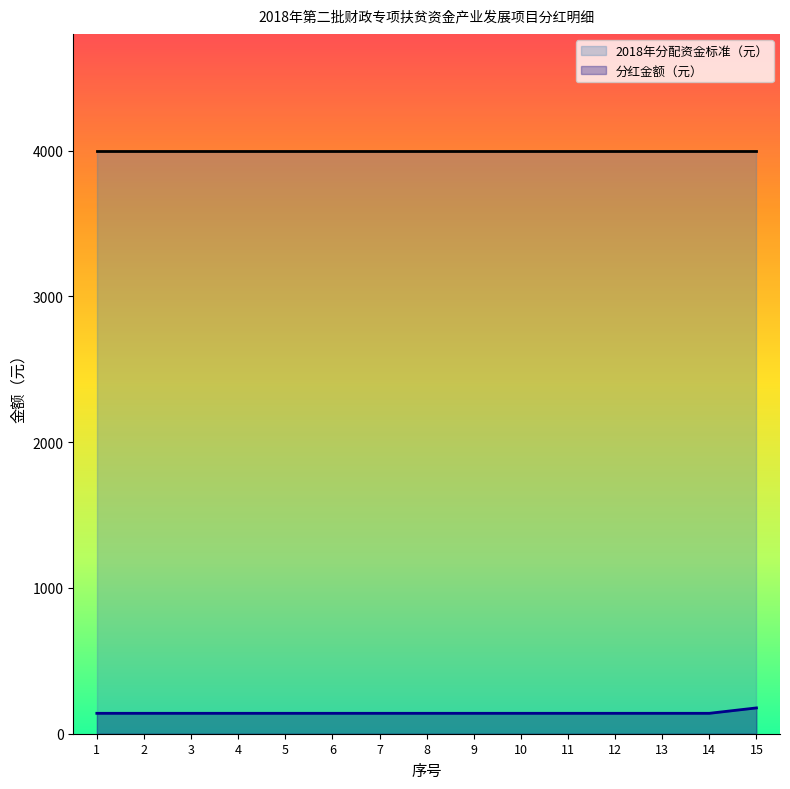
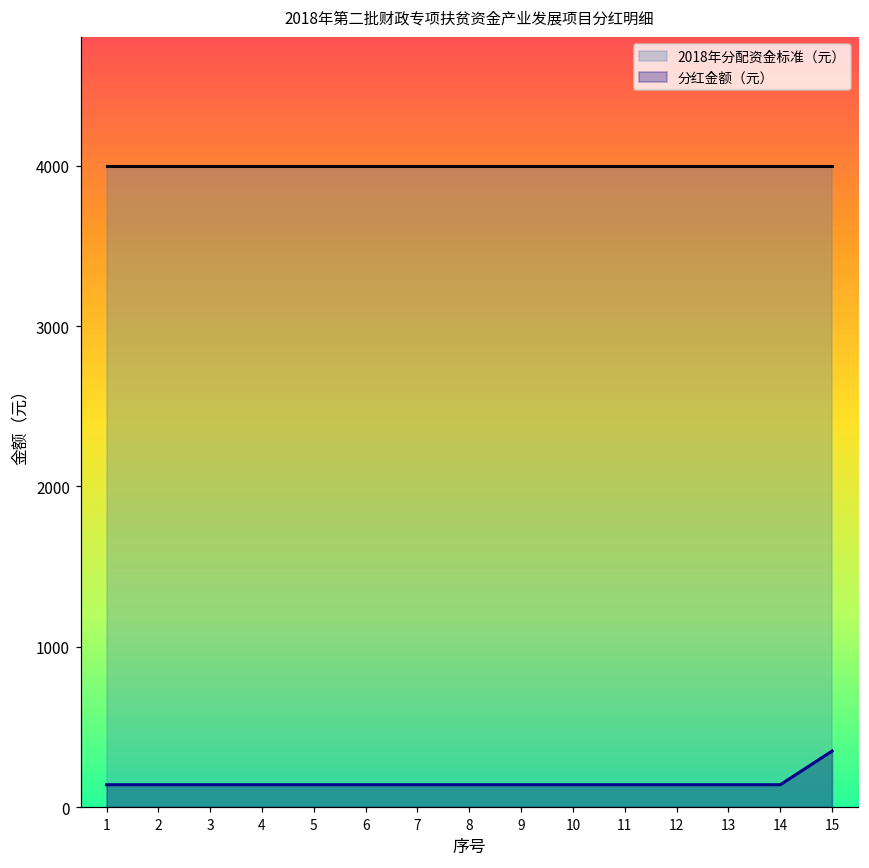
分红金额（元）, 15: 180 -> 350
